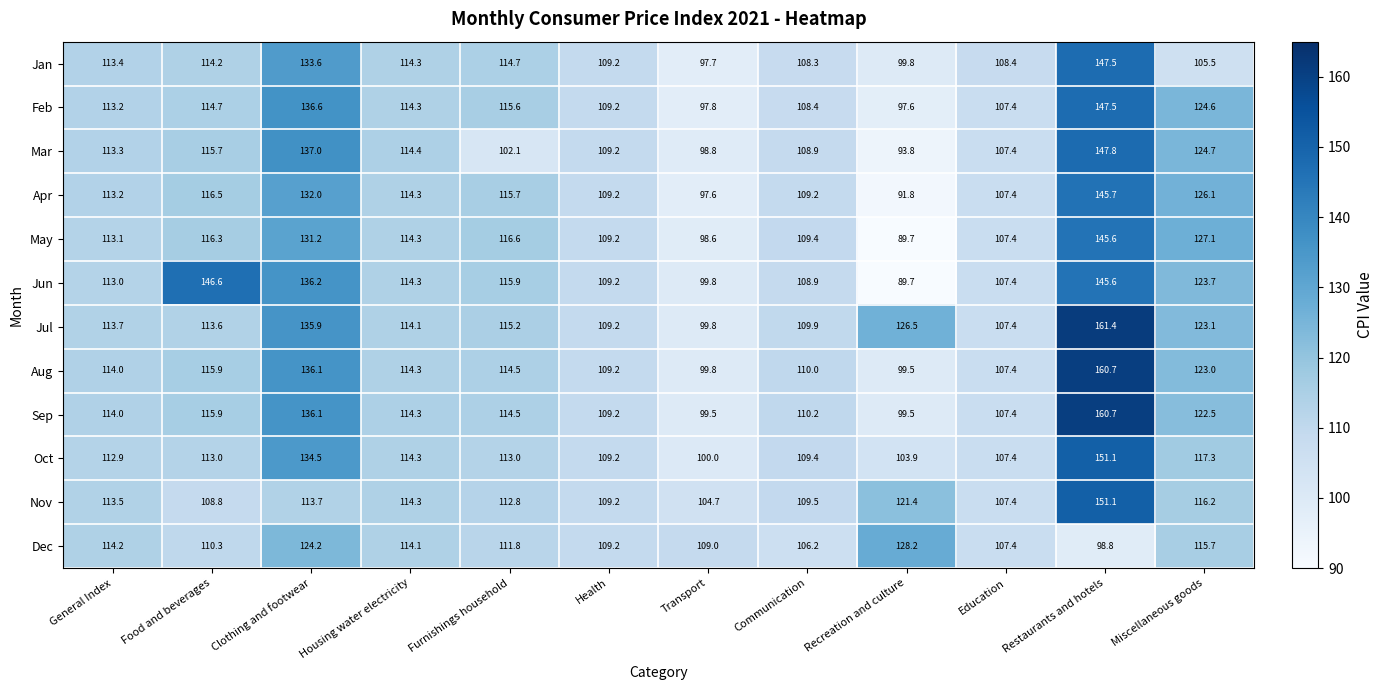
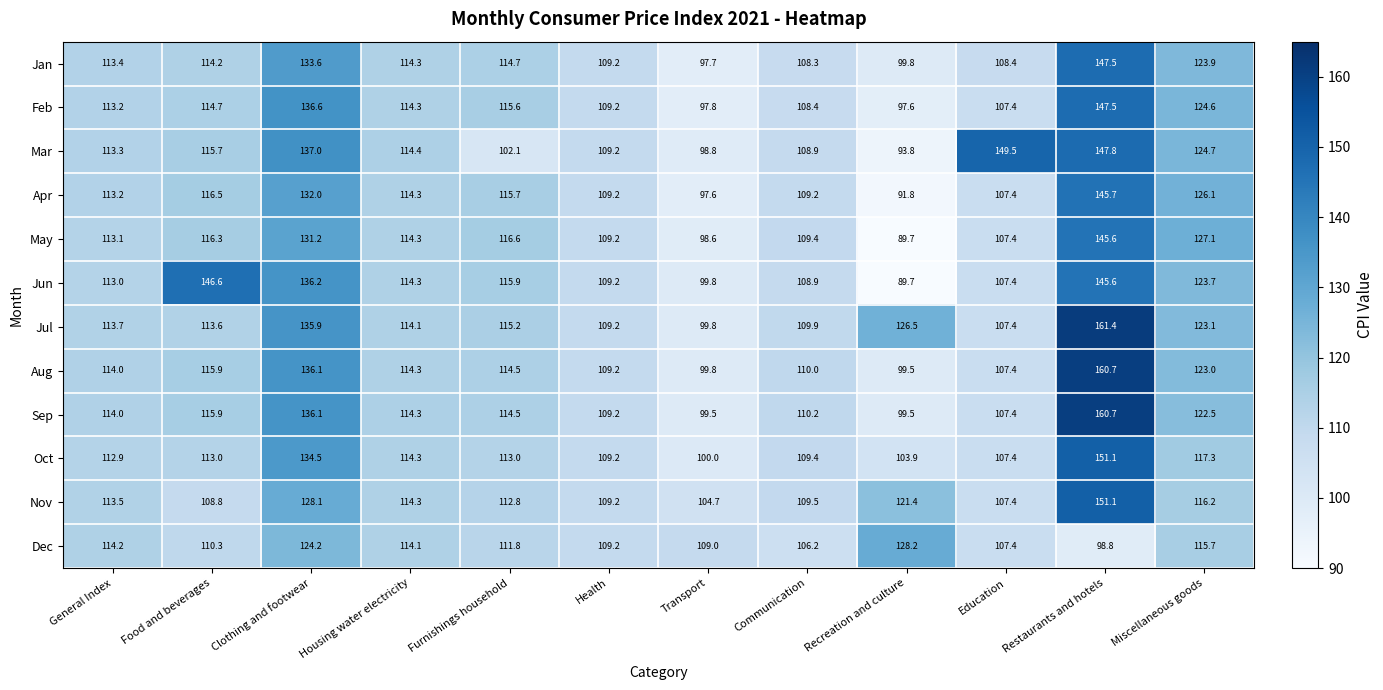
Jan, Miscellaneous goods: 105.5 -> 123.9
Mar, Education: 107.4 -> 149.5
Nov, Clothing and footwear: 113.7 -> 128.1
